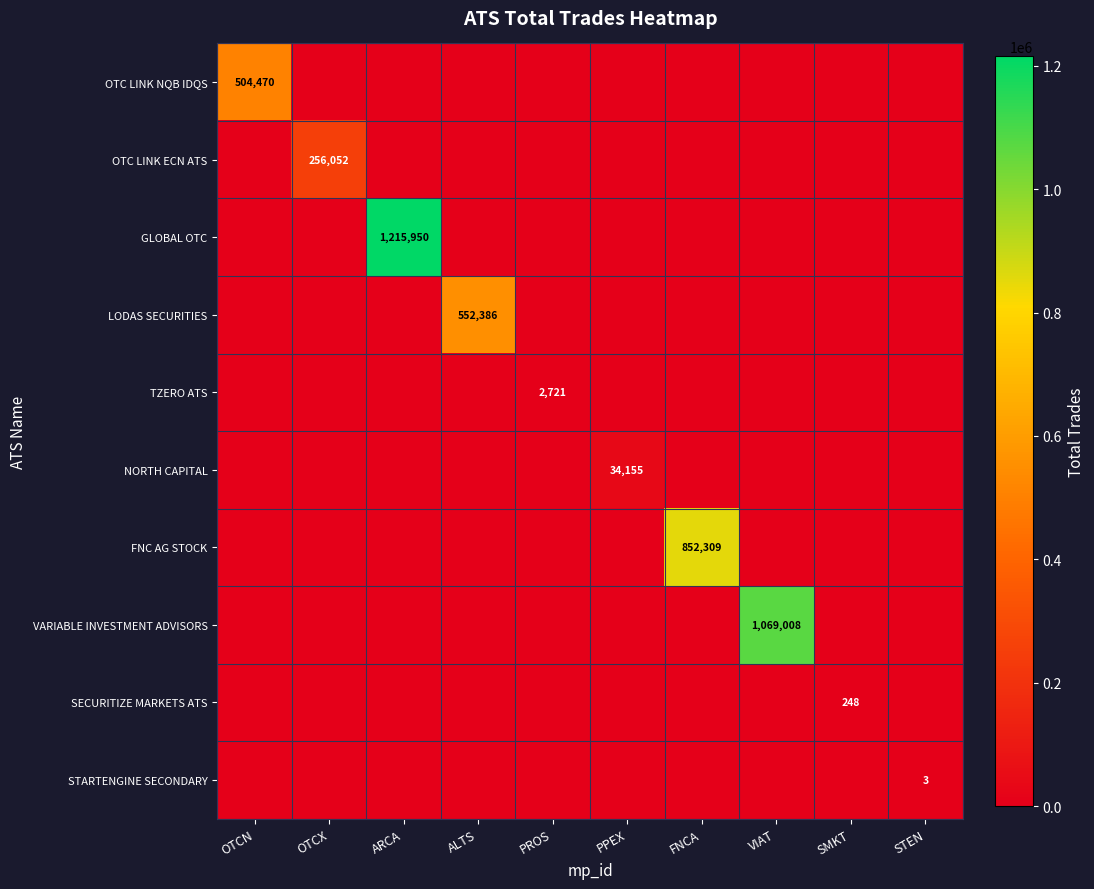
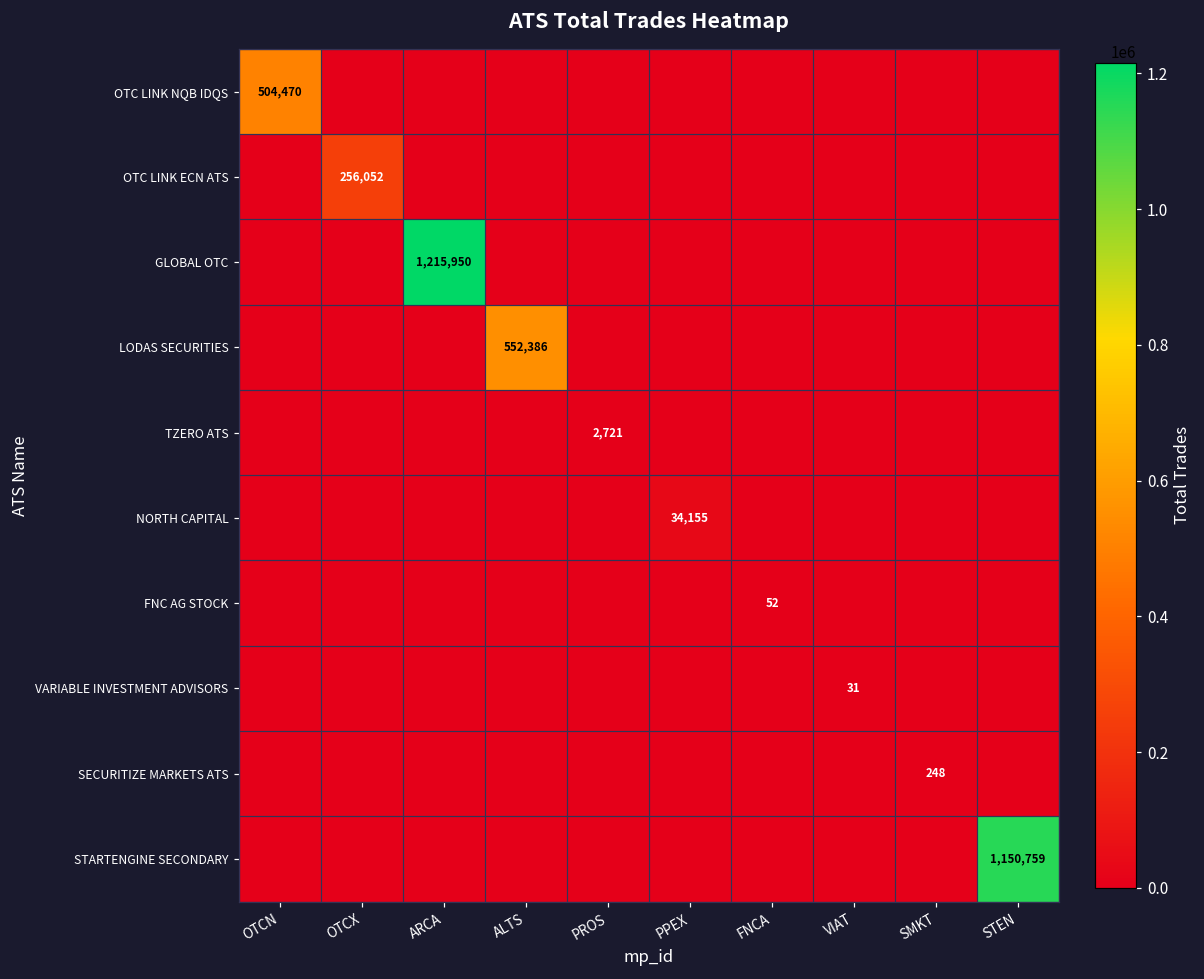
FNC AG STOCK, FNCA: 852,309 -> 52
VARIABLE INVESTMENT ADVISORS, VIAT: 1,069,008 -> 31
STARTENGINE SECONDARY, STEN: 3 -> 1,150,759
